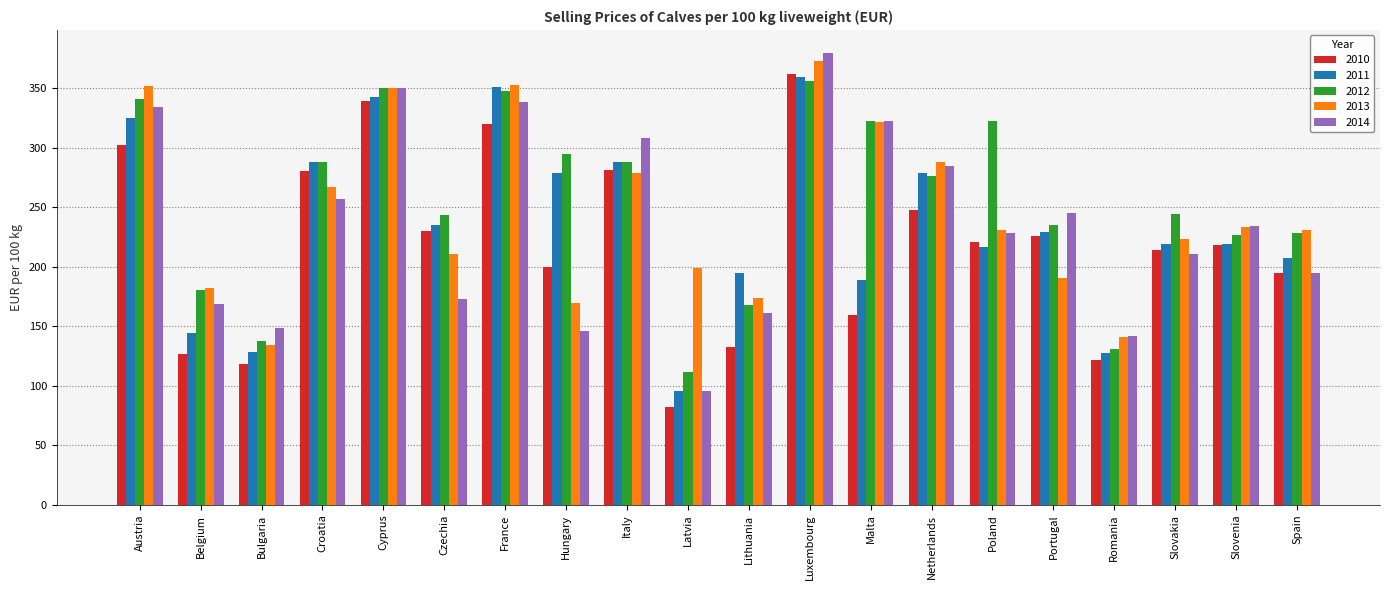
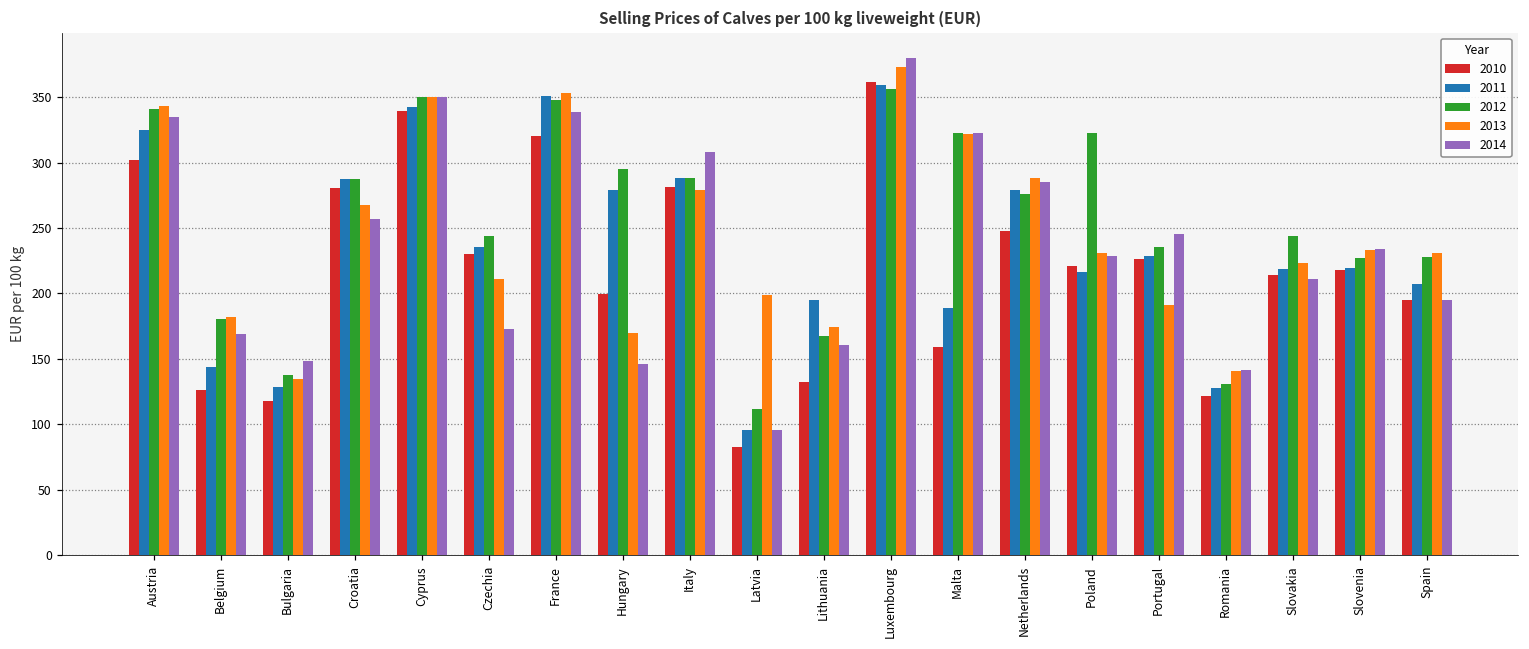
2013, Austria: 352 -> 343
